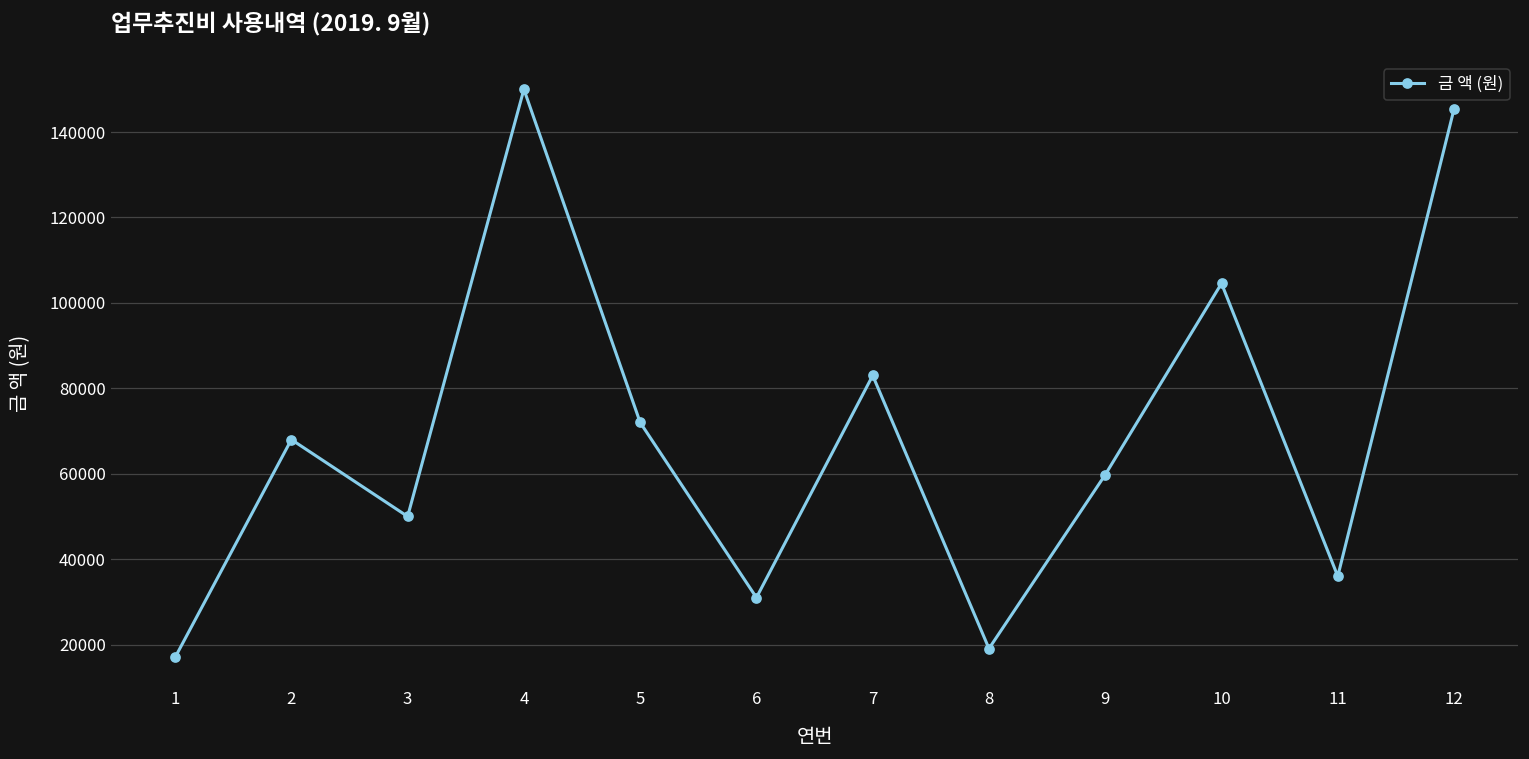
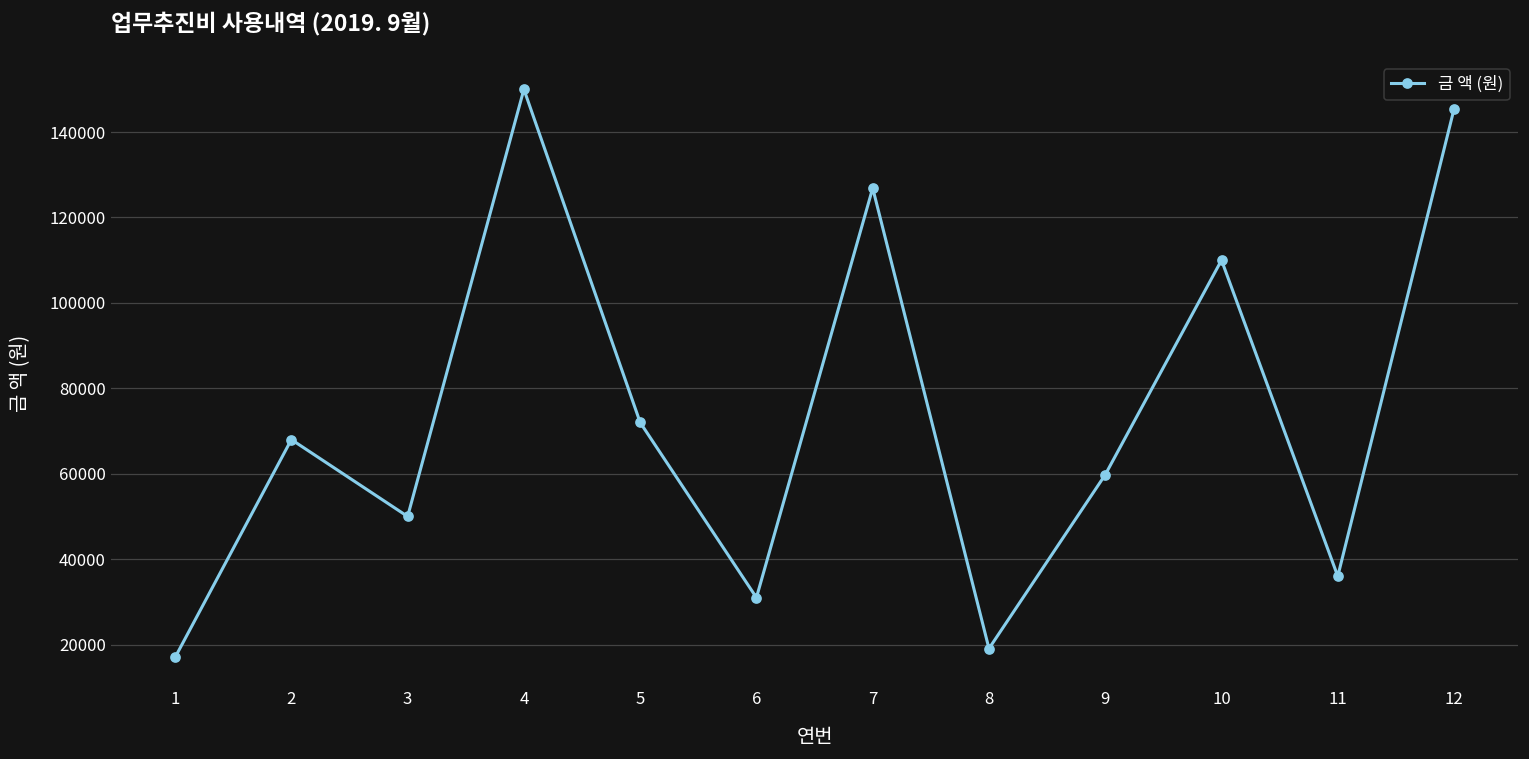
7: 83000 -> 127000
10: 105000 -> 110000
